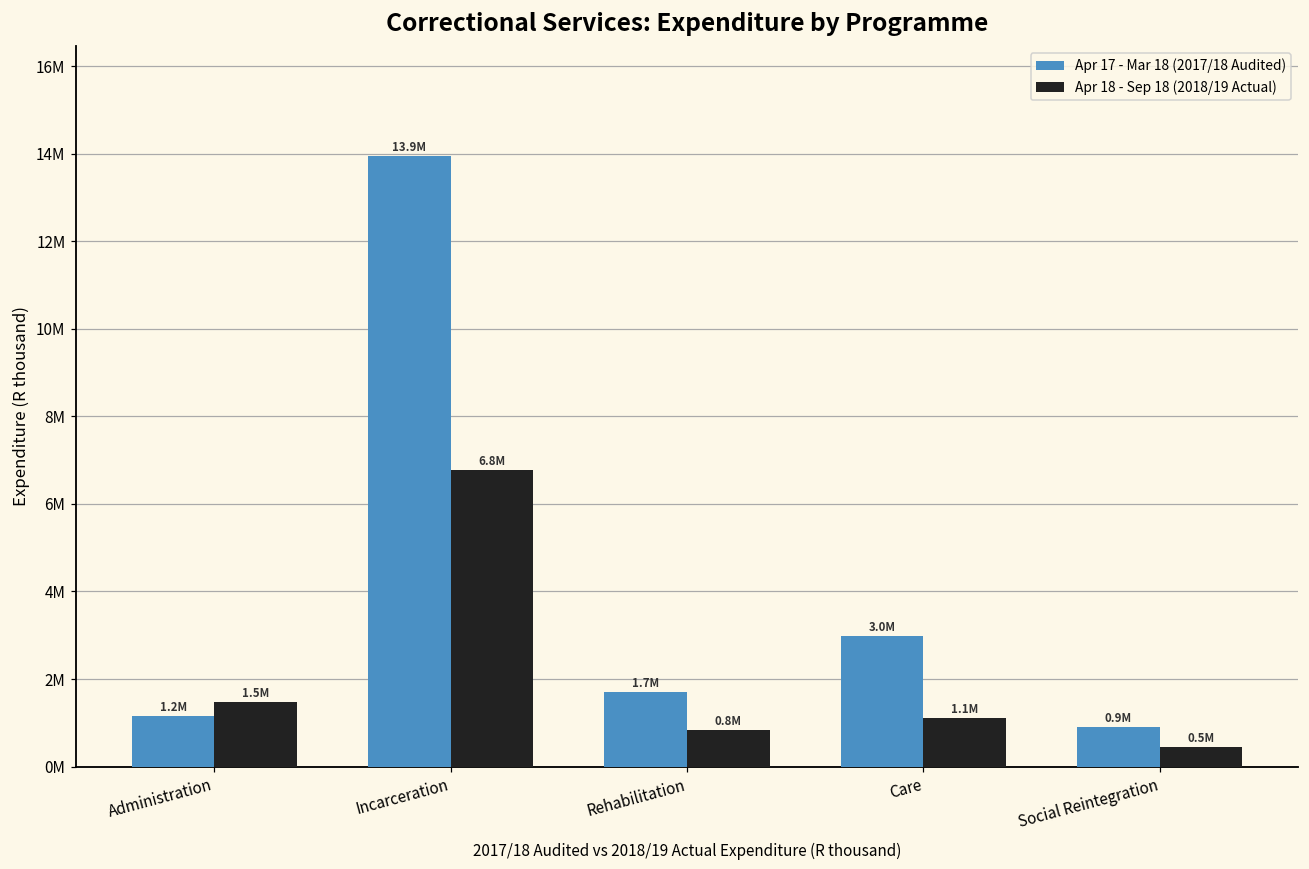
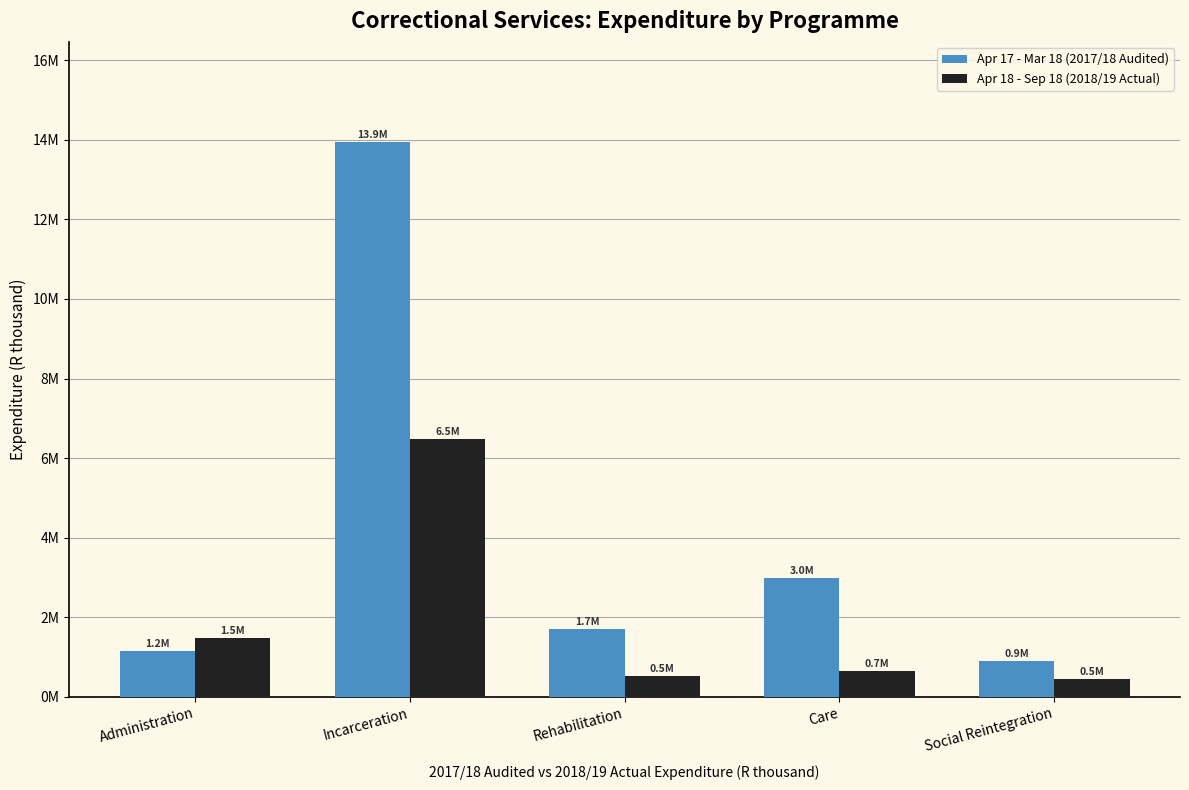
Apr 18 - Sep 18 (2018/19 Actual), Incarceration: 6.8M -> 6.5M
Apr 18 - Sep 18 (2018/19 Actual), Rehabilitation: 0.8M -> 0.5M
Apr 18 - Sep 18 (2018/19 Actual), Care: 1.1M -> 0.7M
